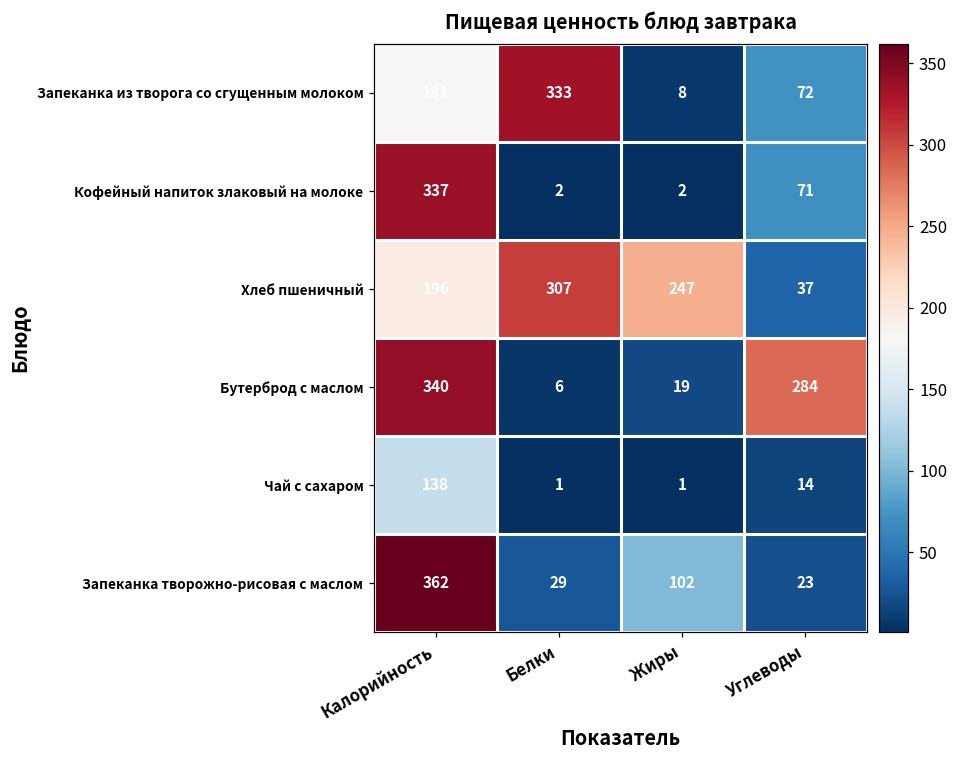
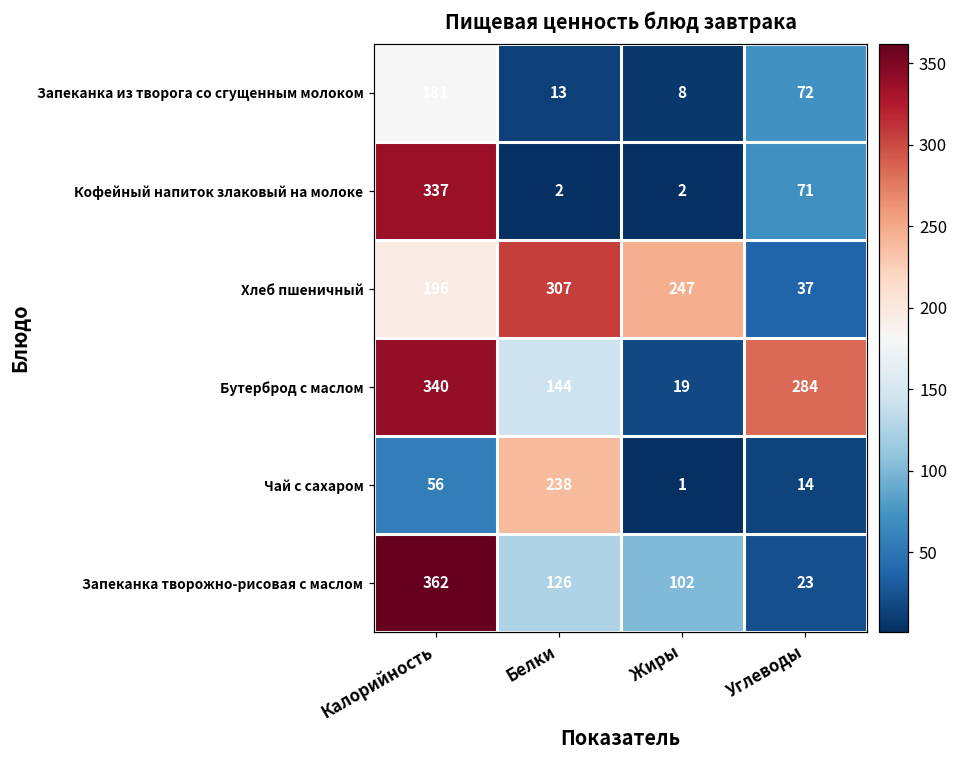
Запеканка из творога со сгущенным молоком, Белки: 333 -> 13
Бутерброд с маслом, Белки: 6 -> 144
Чай с сахаром, Калорийность: 138 -> 56
Чай с сахаром, Белки: 1 -> 238
Запеканка творожно-рисовая с маслом, Белки: 29 -> 126
